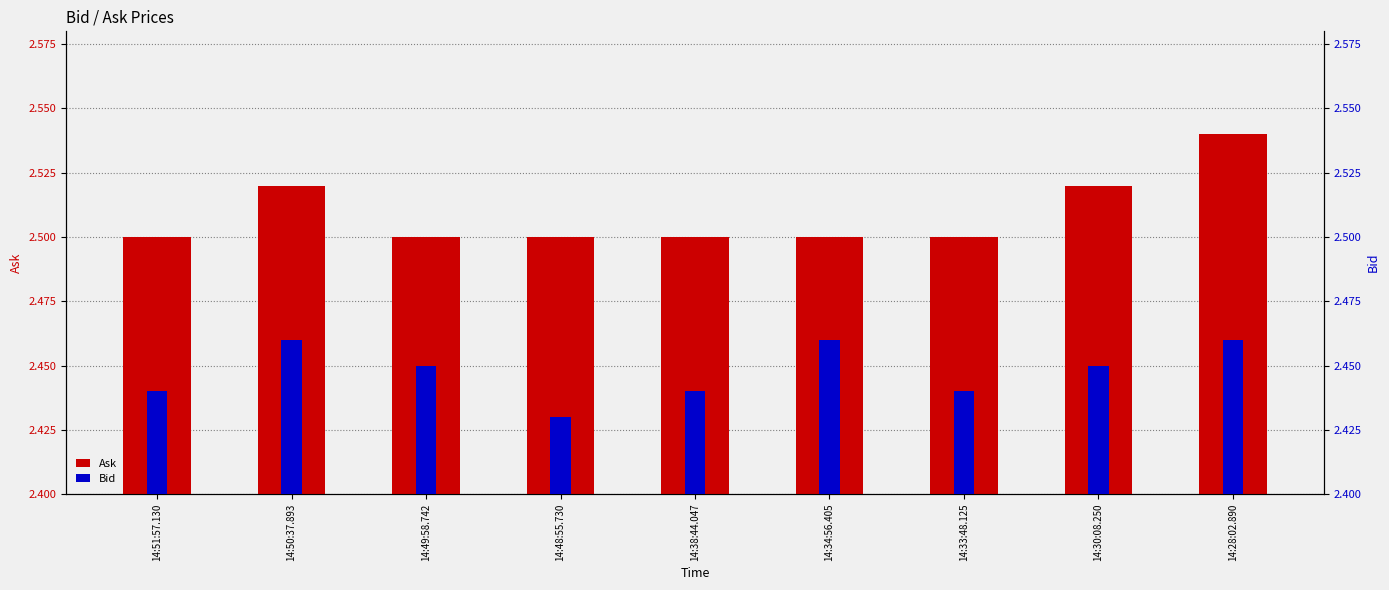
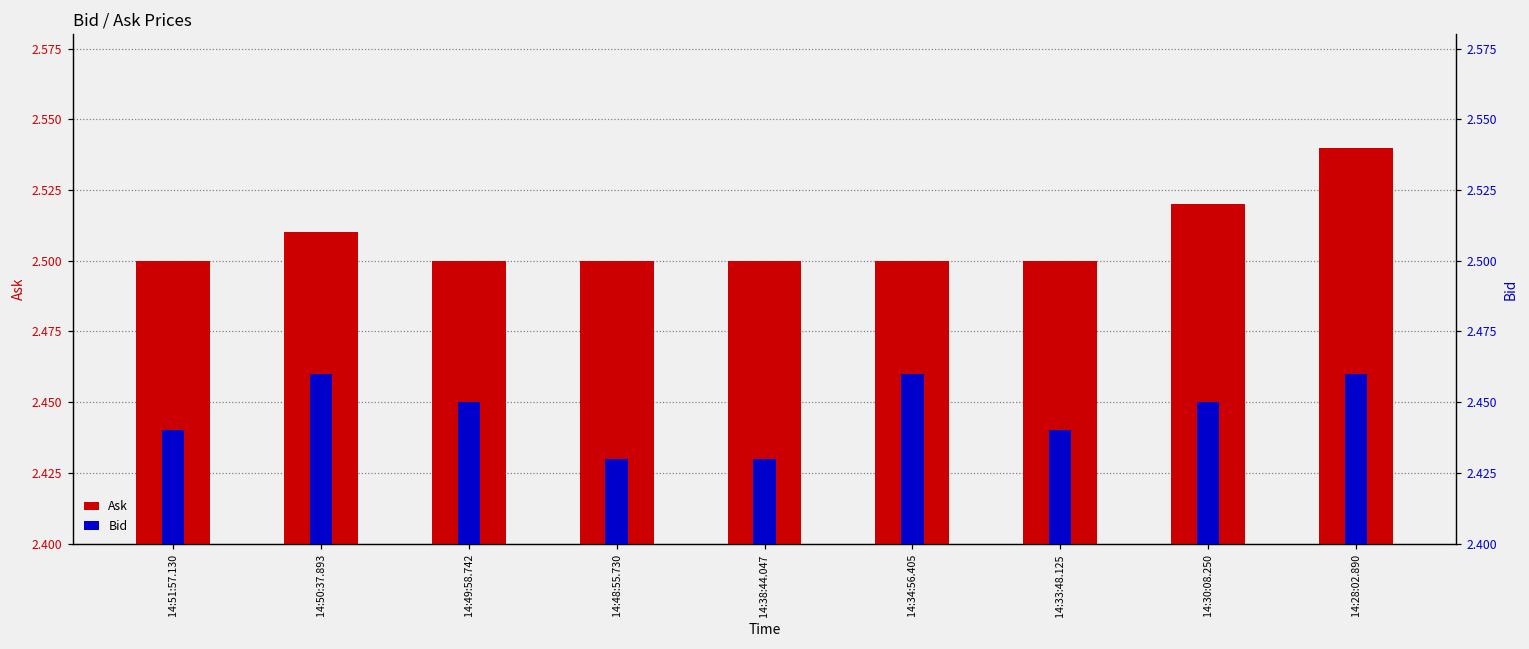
Ask, 14:50:37.893: 2.52 -> 2.51
Bid, 14:38:44.047: 2.44 -> 2.43
